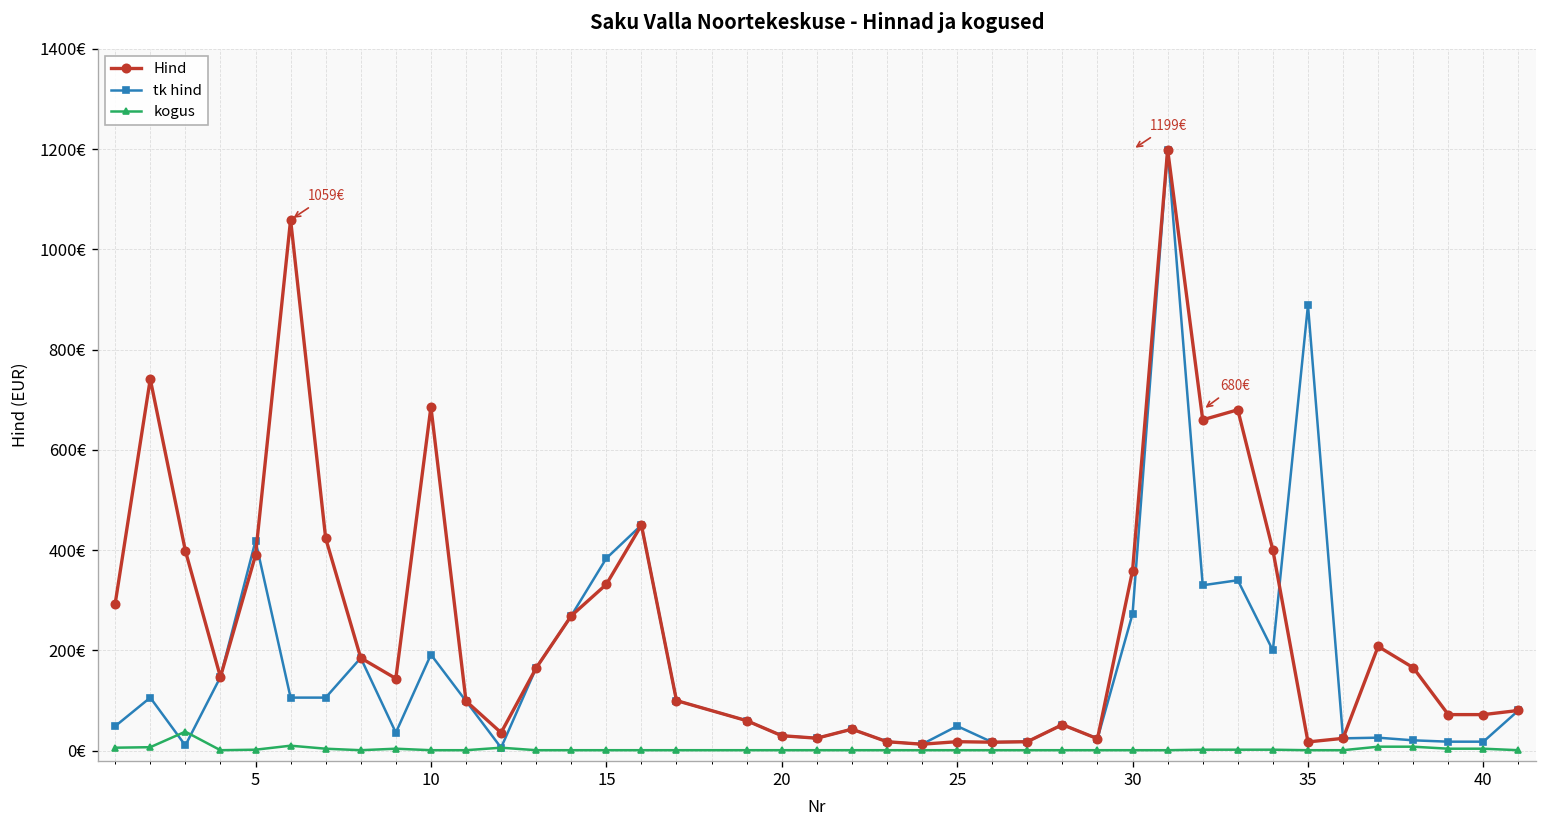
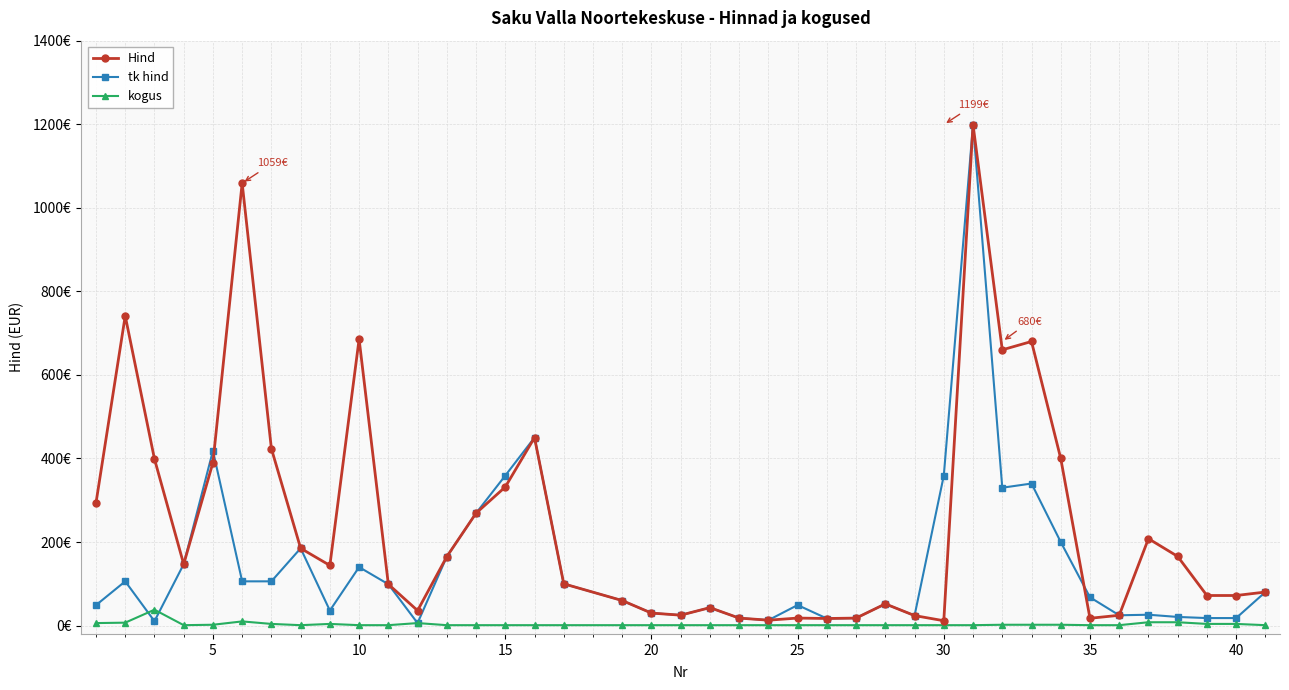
tk hind, 10: 190€ -> 140€
tk hind, 15: 380€ -> 360€
Hind, 30: 360€ -> 10€
tk hind, 30: 270€ -> 360€
tk hind, 35: 890€ -> 70€
